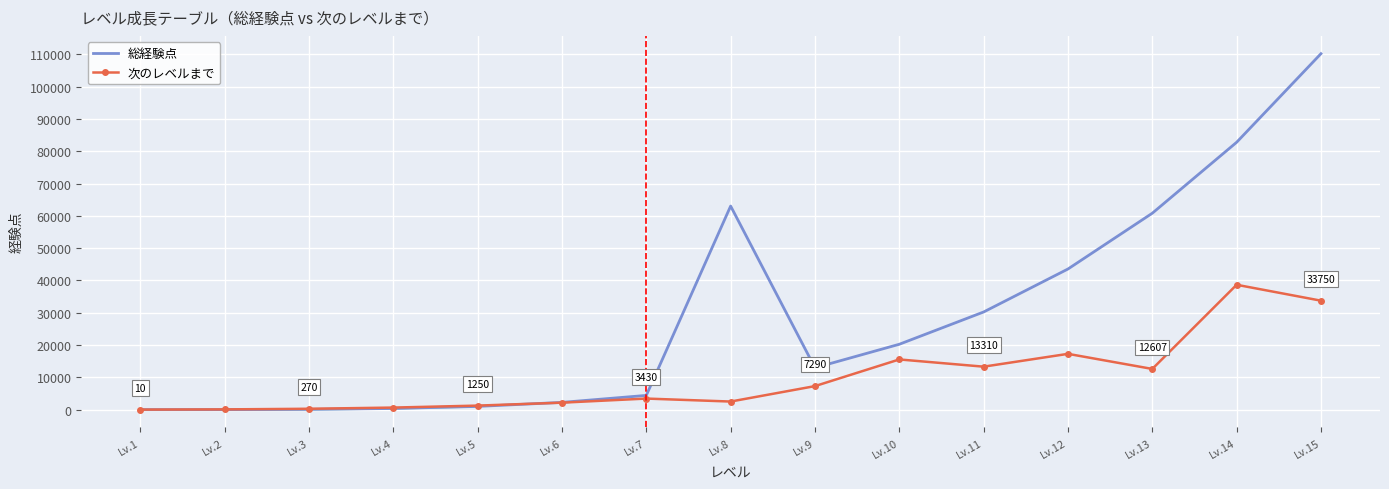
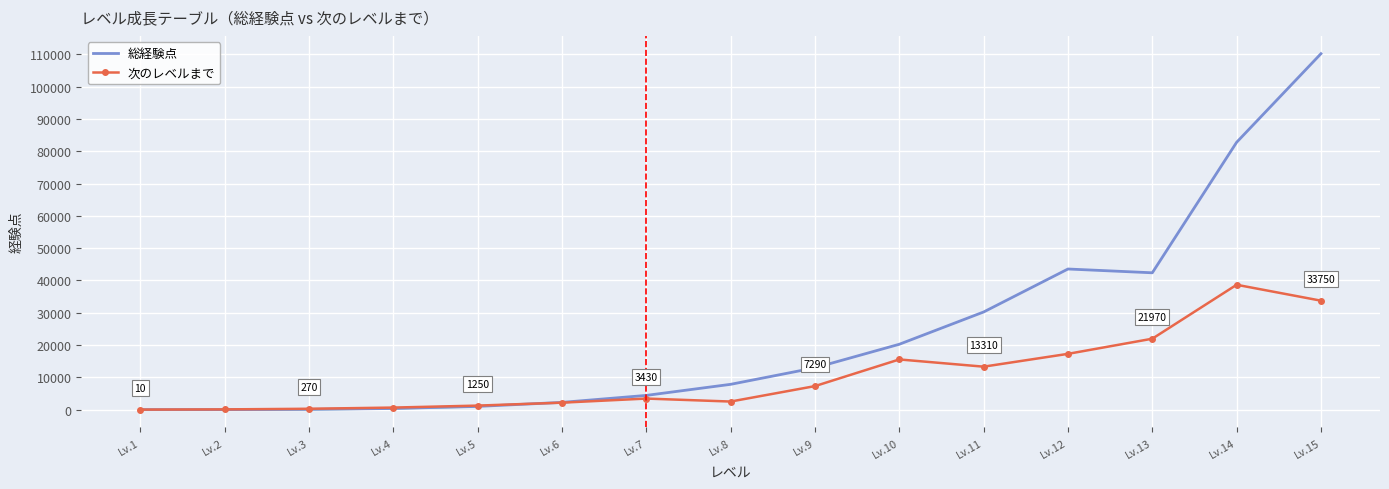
総経験点, Lv.8: 63000 -> 8000
総経験点, Lv.13: 61000 -> 42000
次のレベルまで, Lv.13: 12607 -> 21970
